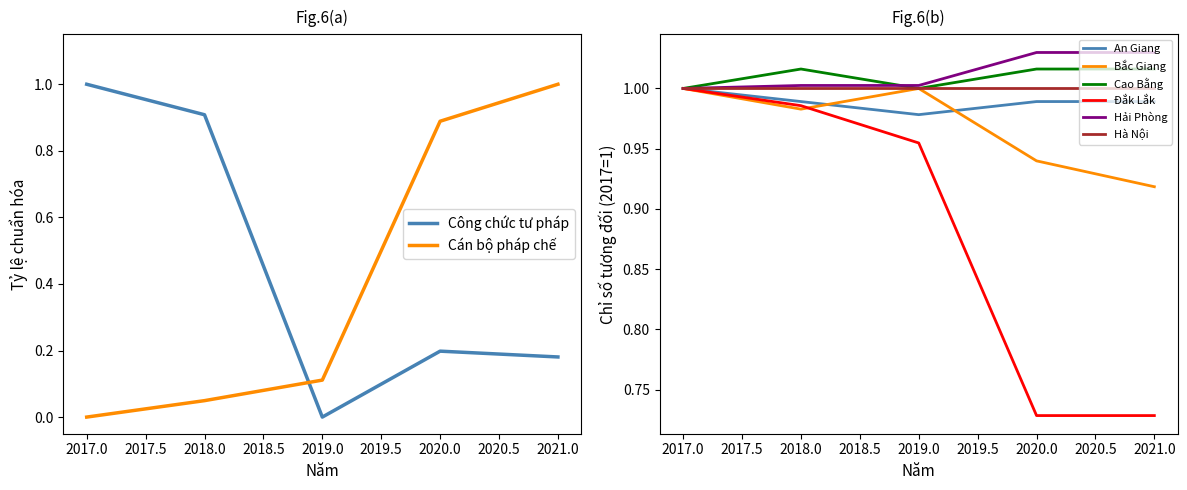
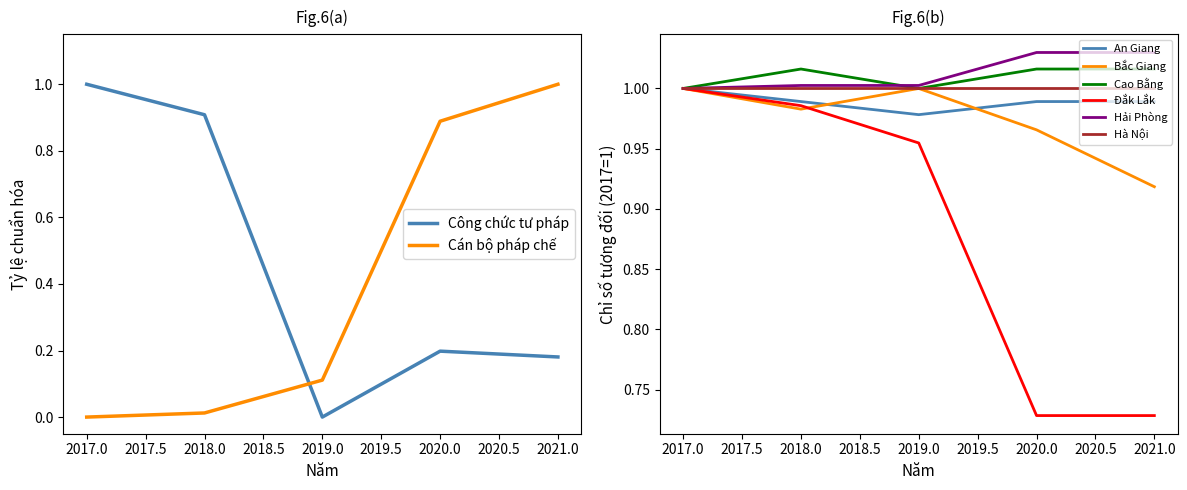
Fig.6(a), Cán bộ pháp chế, 2018.0: 0.05 -> 0.01
Fig.6(b), Bắc Giang, 2020.0: 0.940 -> 0.966
